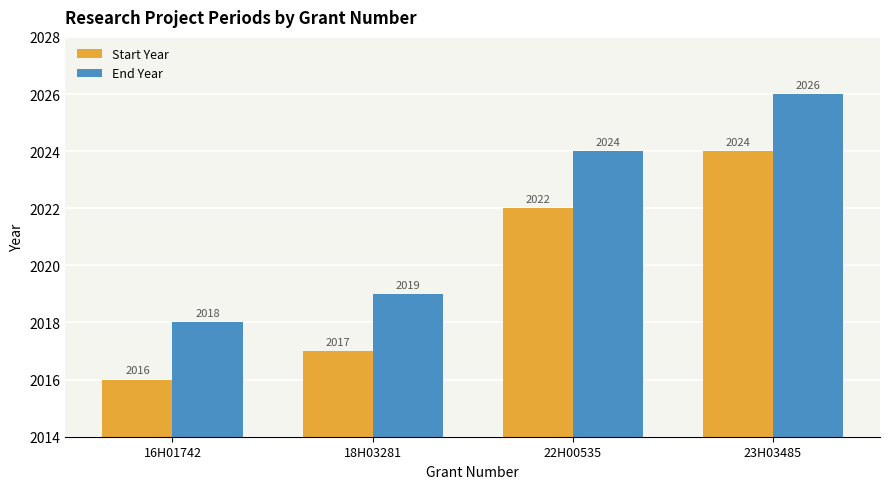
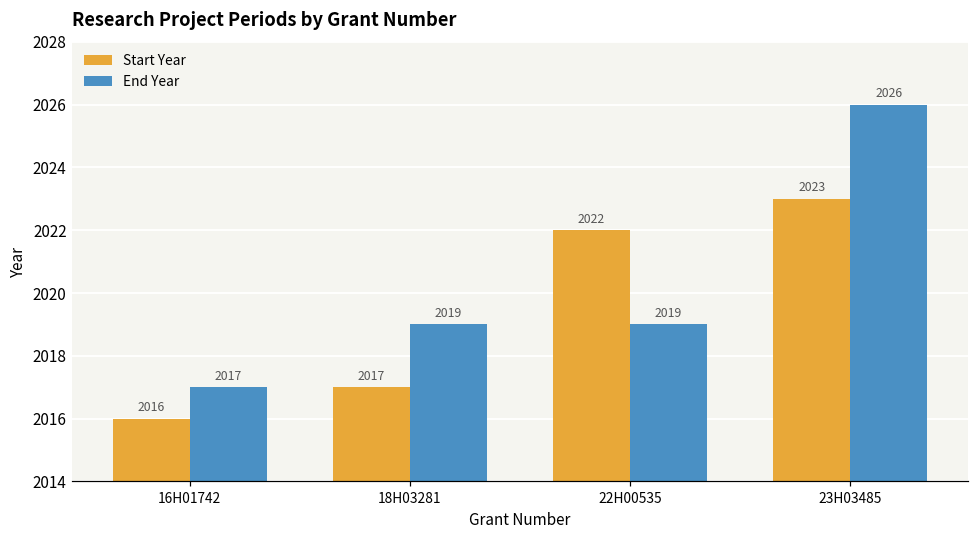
End Year, 16H01742: 2018 -> 2017
End Year, 22H00535: 2024 -> 2019
Start Year, 23H03485: 2024 -> 2023
